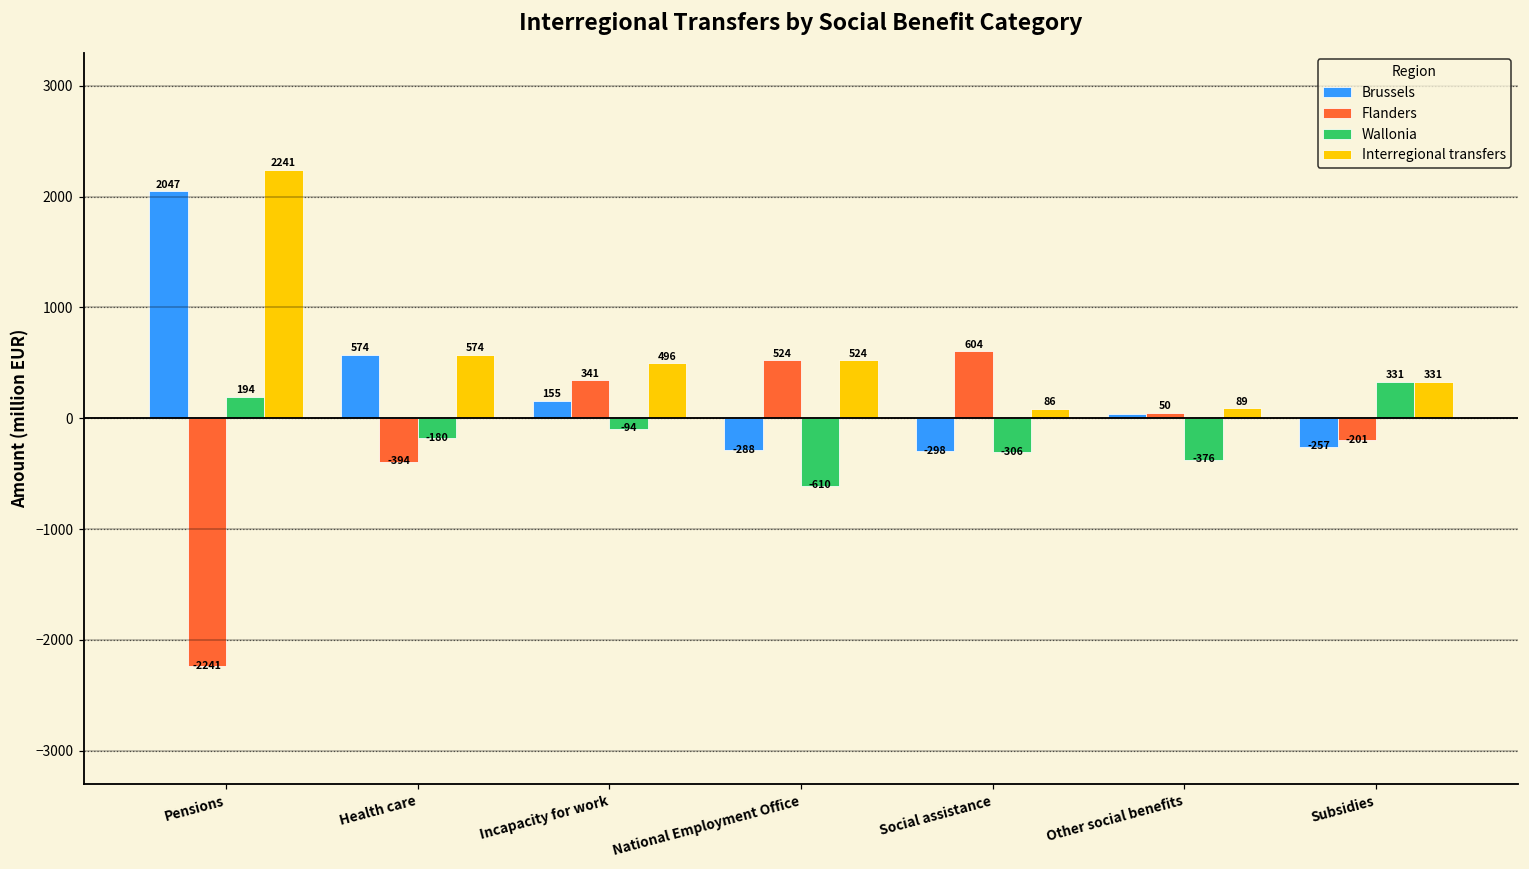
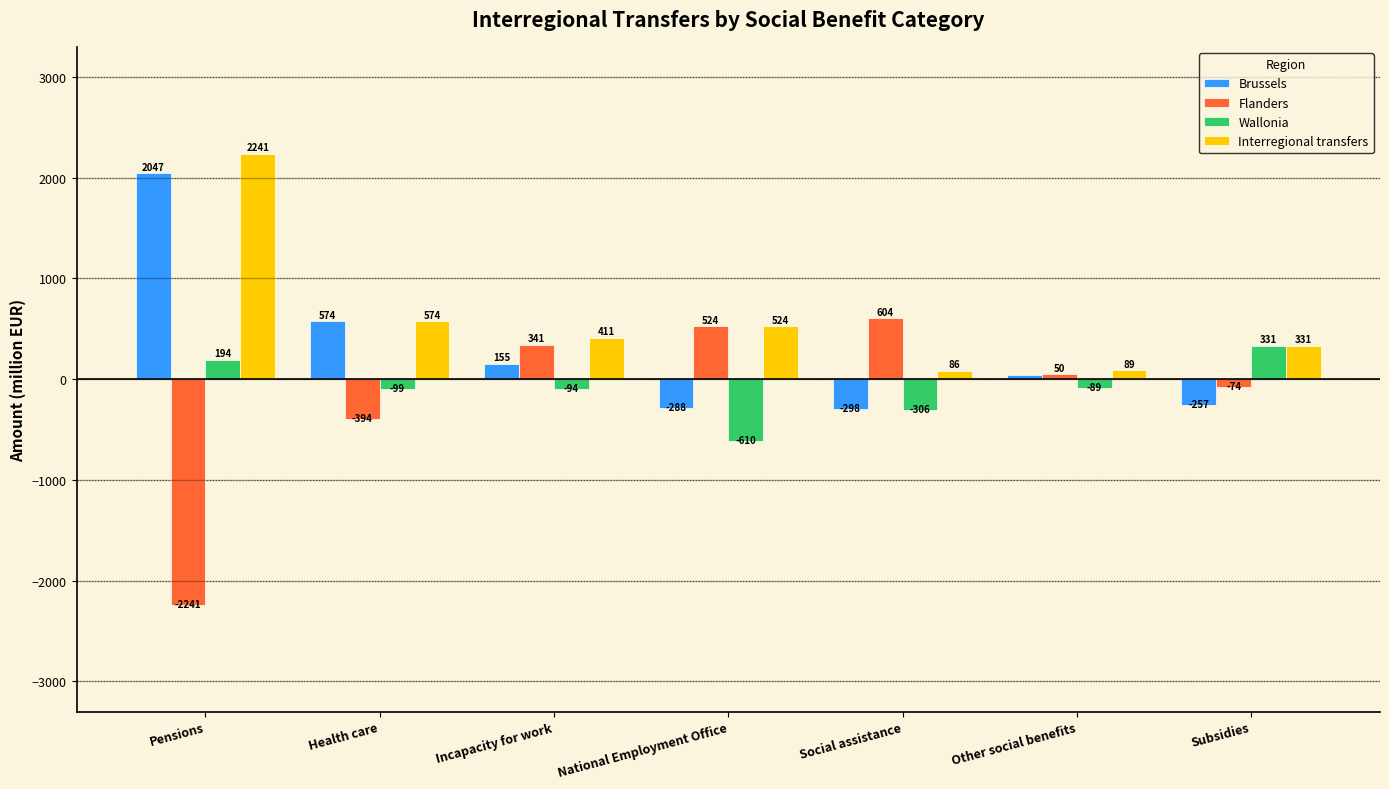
Wallonia, Health care: -180 -> -99
Interregional transfers, Incapacity for work: 496 -> 411
Wallonia, Other social benefits: -376 -> -89
Flanders, Subsidies: -201 -> -74
